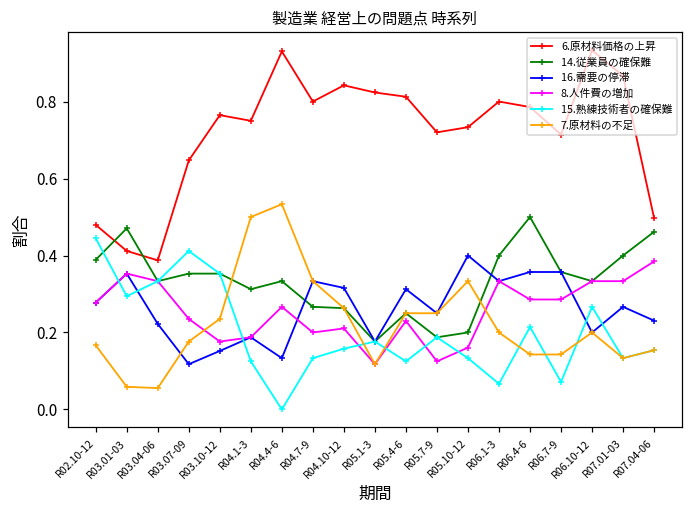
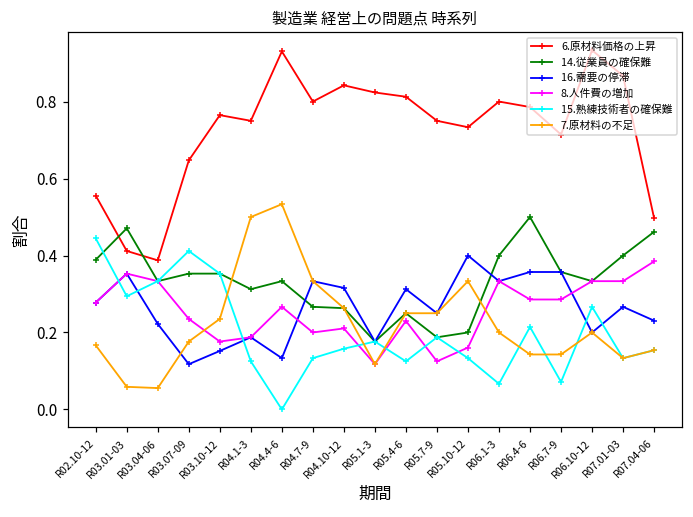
6.原材料価格の上昇, R02.10-12: 0.48 -> 0.56
6.原材料価格の上昇, R05.7-9: 0.72 -> 0.75
